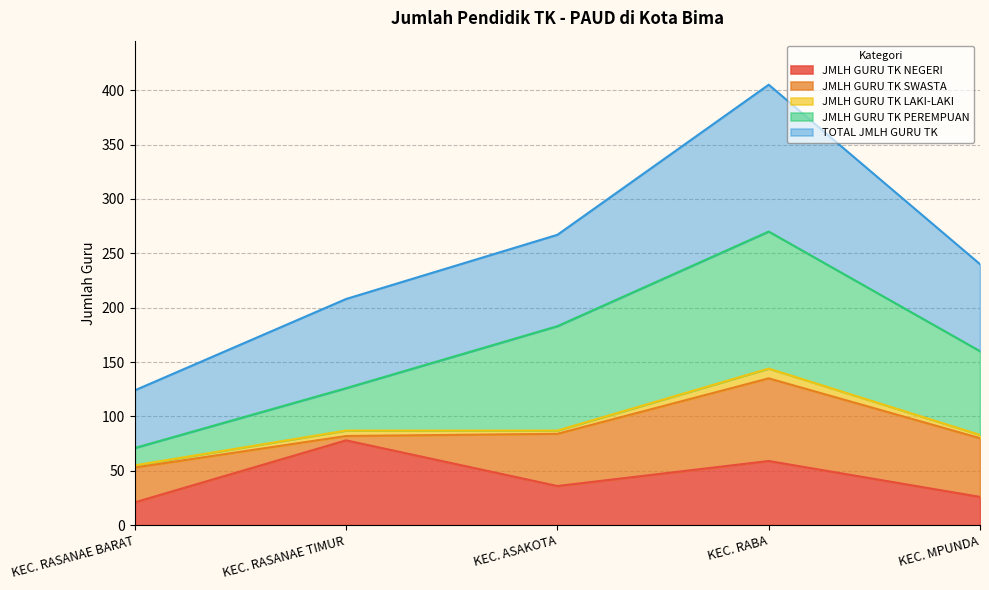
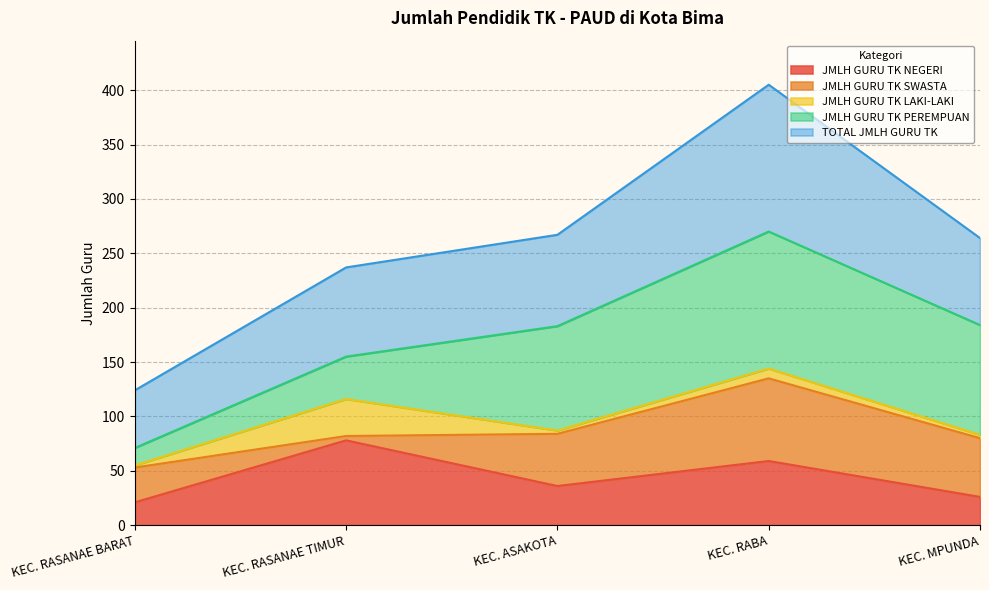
JMLH GURU TK LAKI-LAKI, KEC. RASANAE TIMUR: 5 -> 34
JMLH GURU TK PEREMPUAN, KEC. MPUNDA: 77 -> 101
